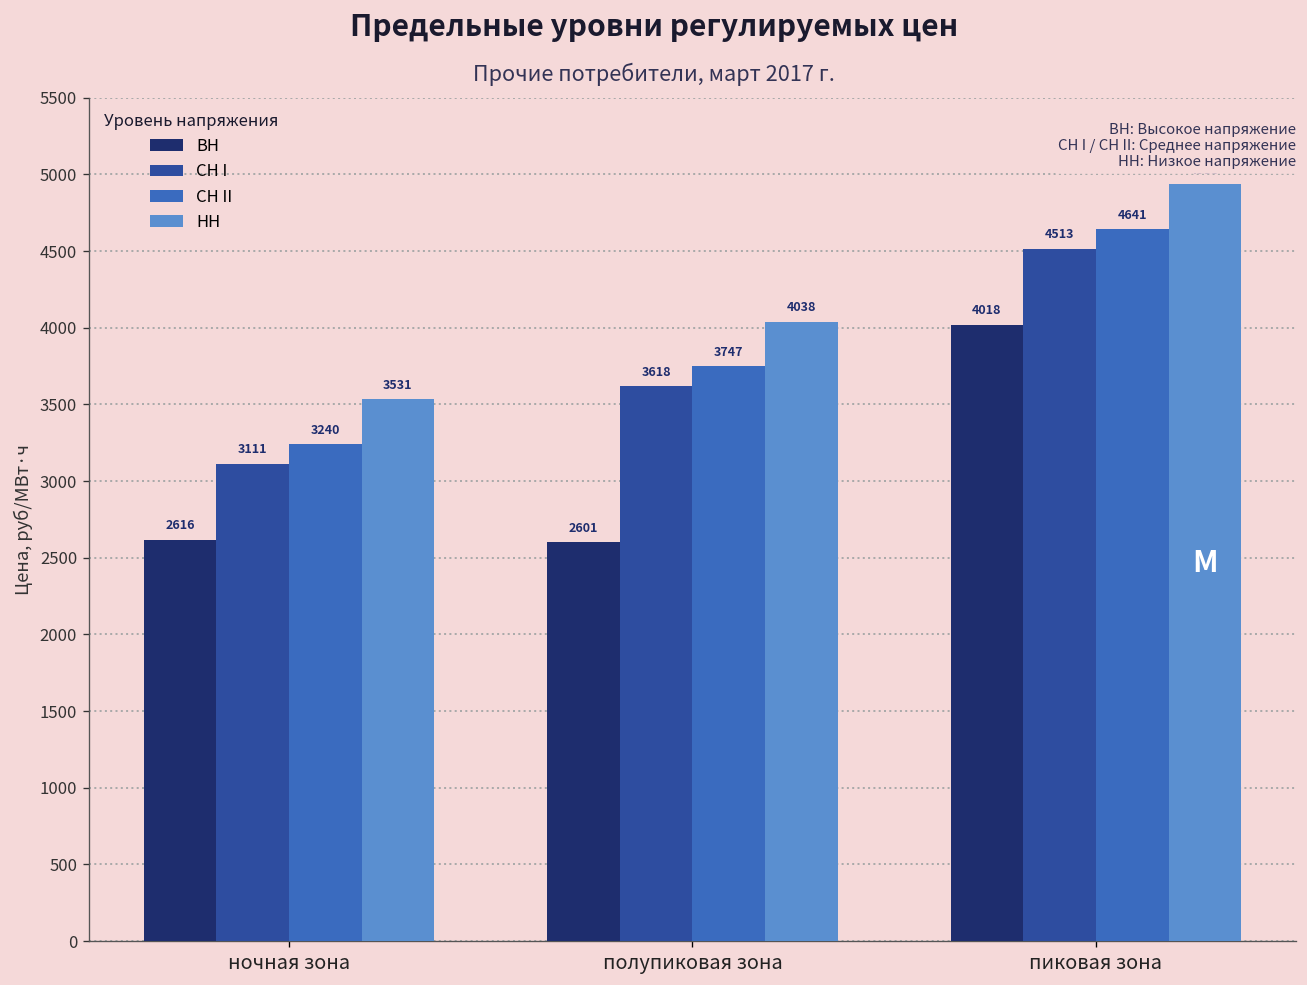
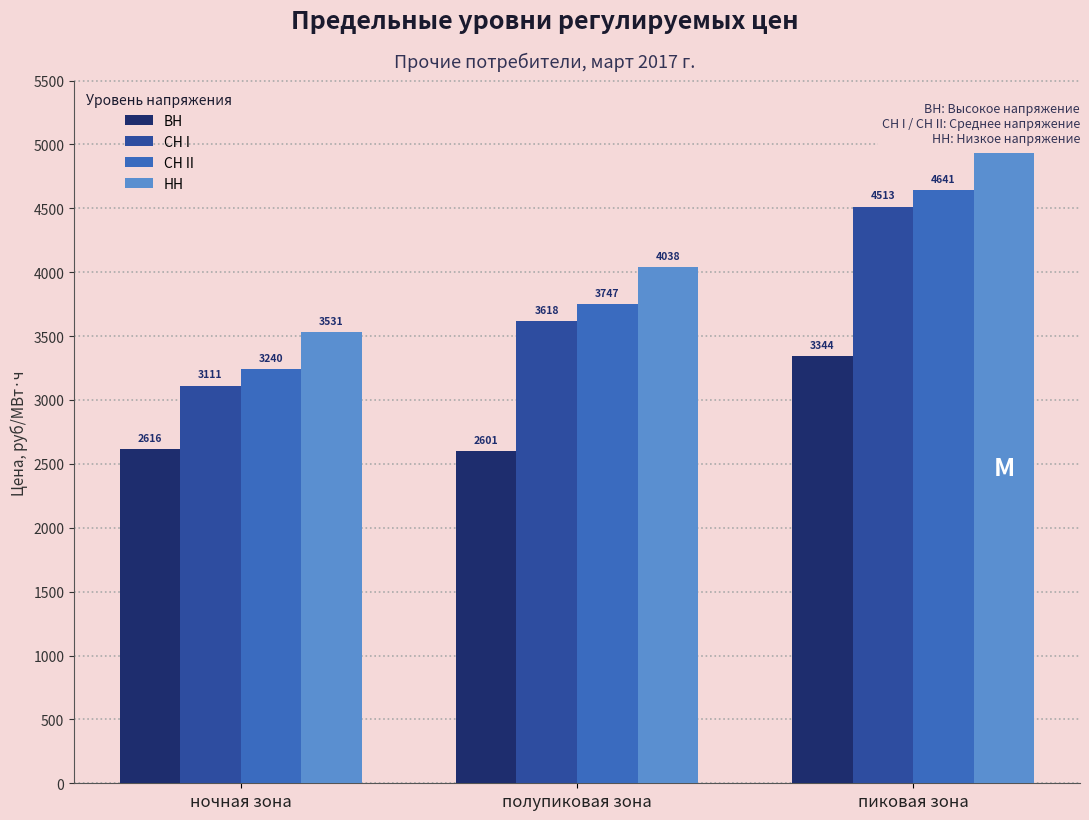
ВН, пиковая зона: 4018 -> 3344
